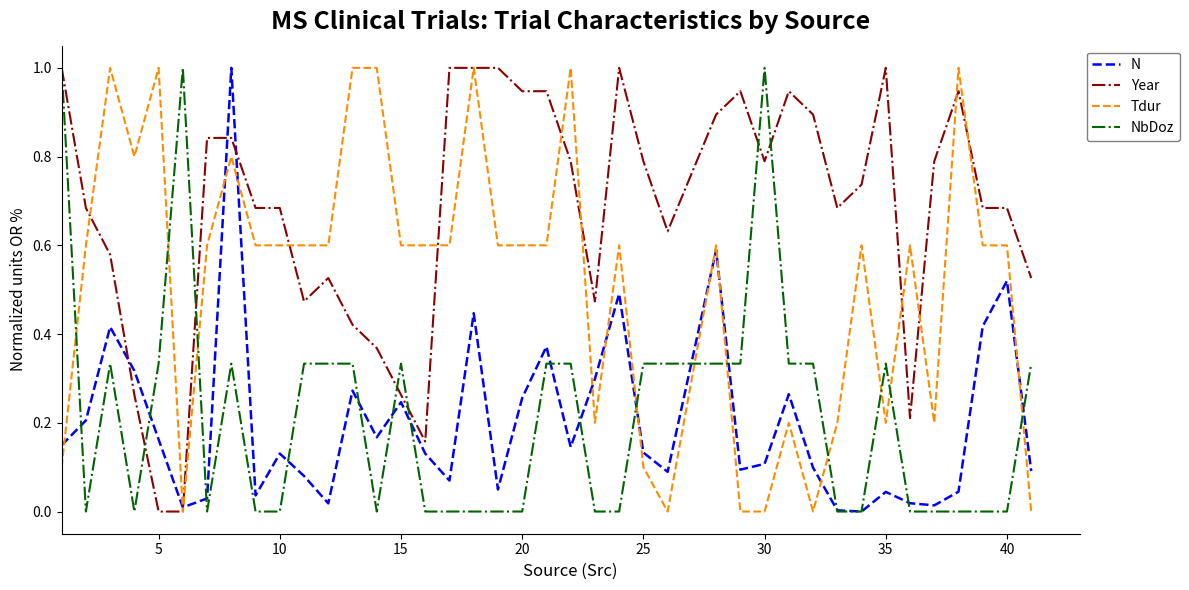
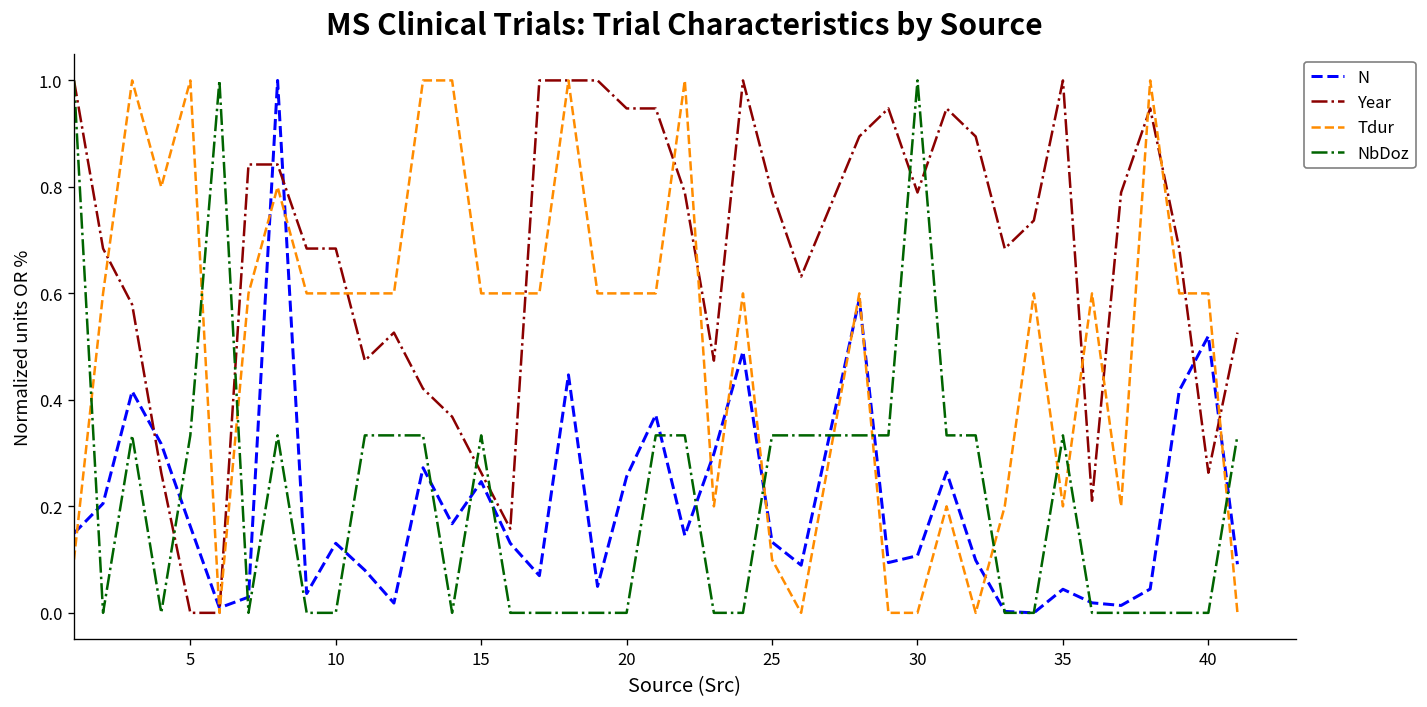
Year, 40: 0.68 -> 0.26
